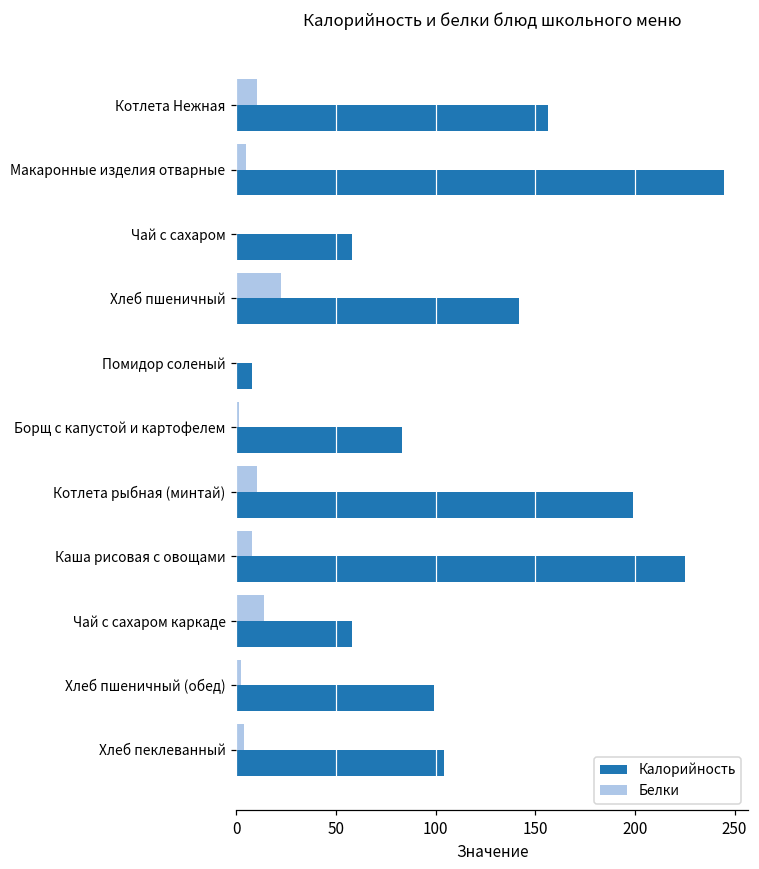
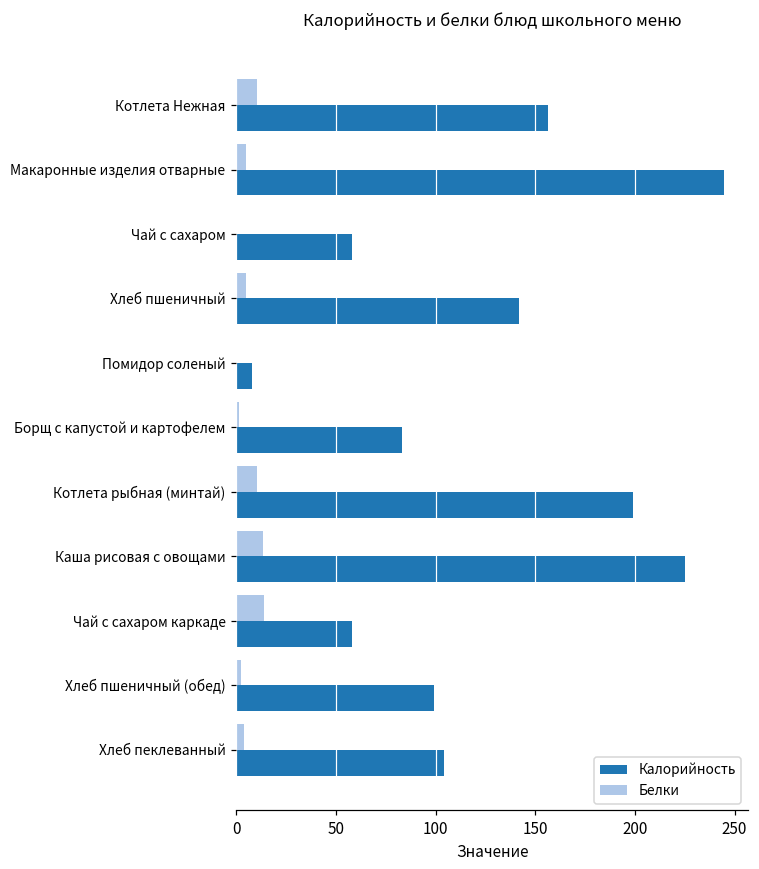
Белки, Хлеб пшеничный: 22 -> 5
Белки, Каша рисовая с овощами: 8 -> 13
